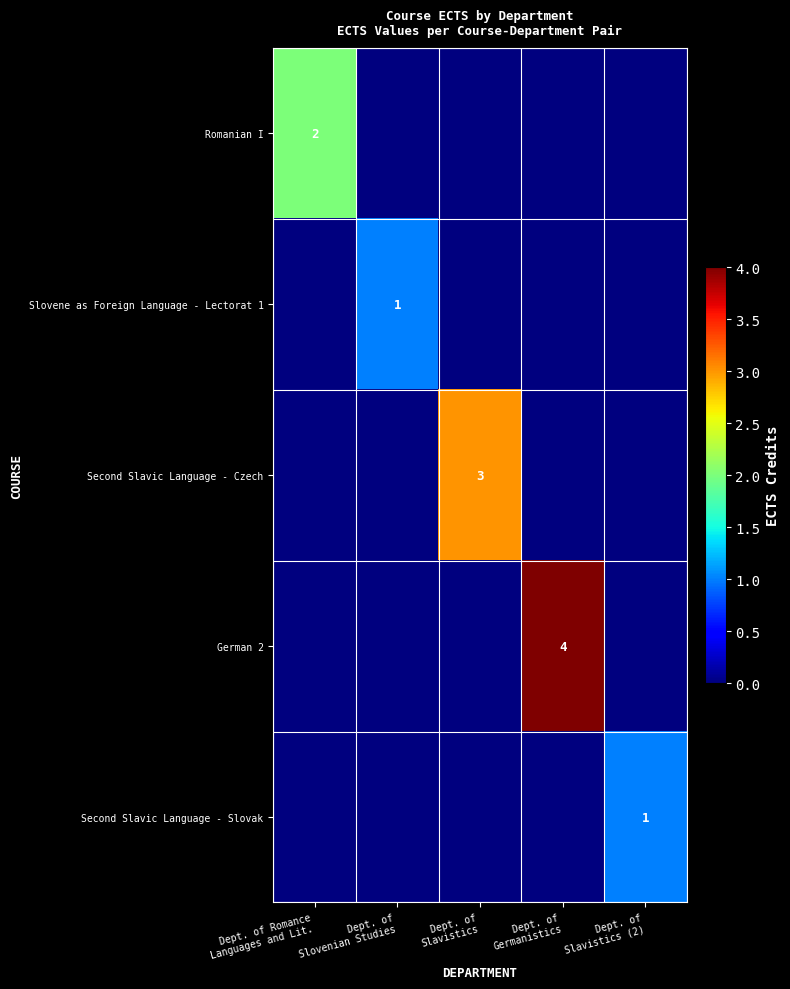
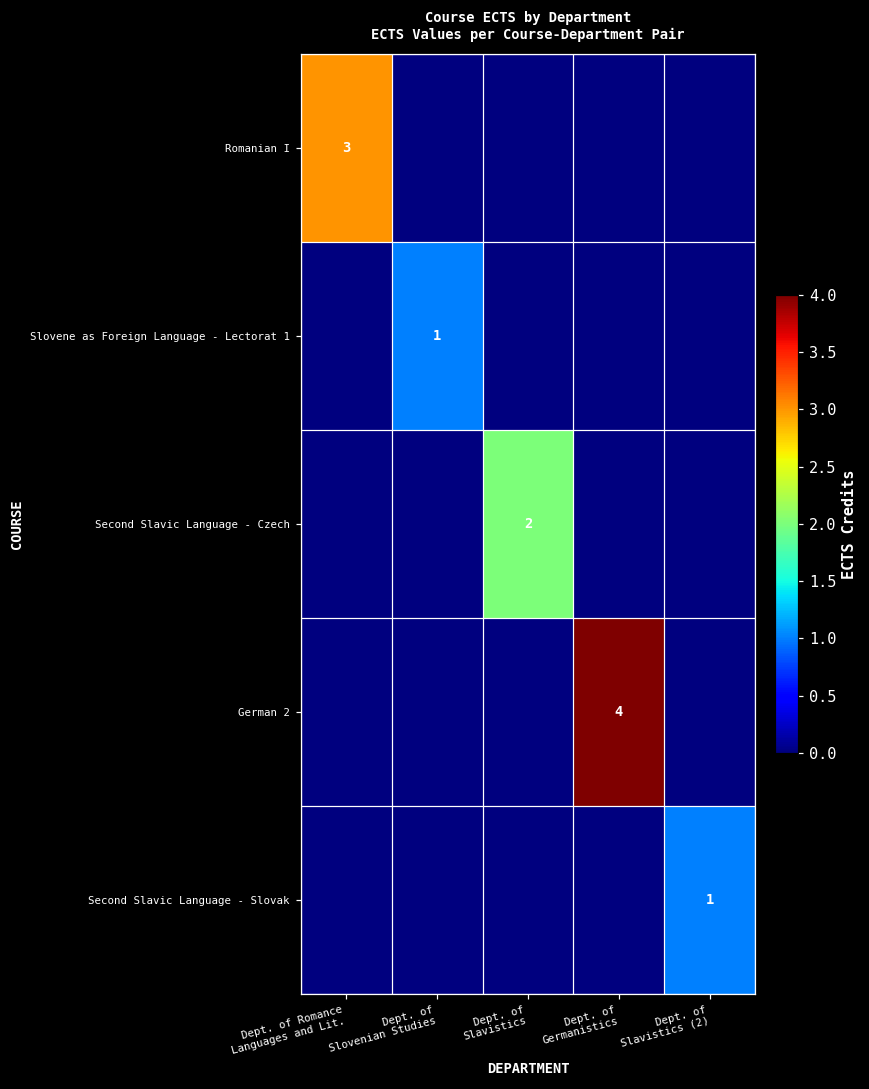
Romanian I, Dept. of Romance Languages and Lit.: 2 -> 3
Second Slavic Language - Czech, Dept. of Slavistics: 3 -> 2
